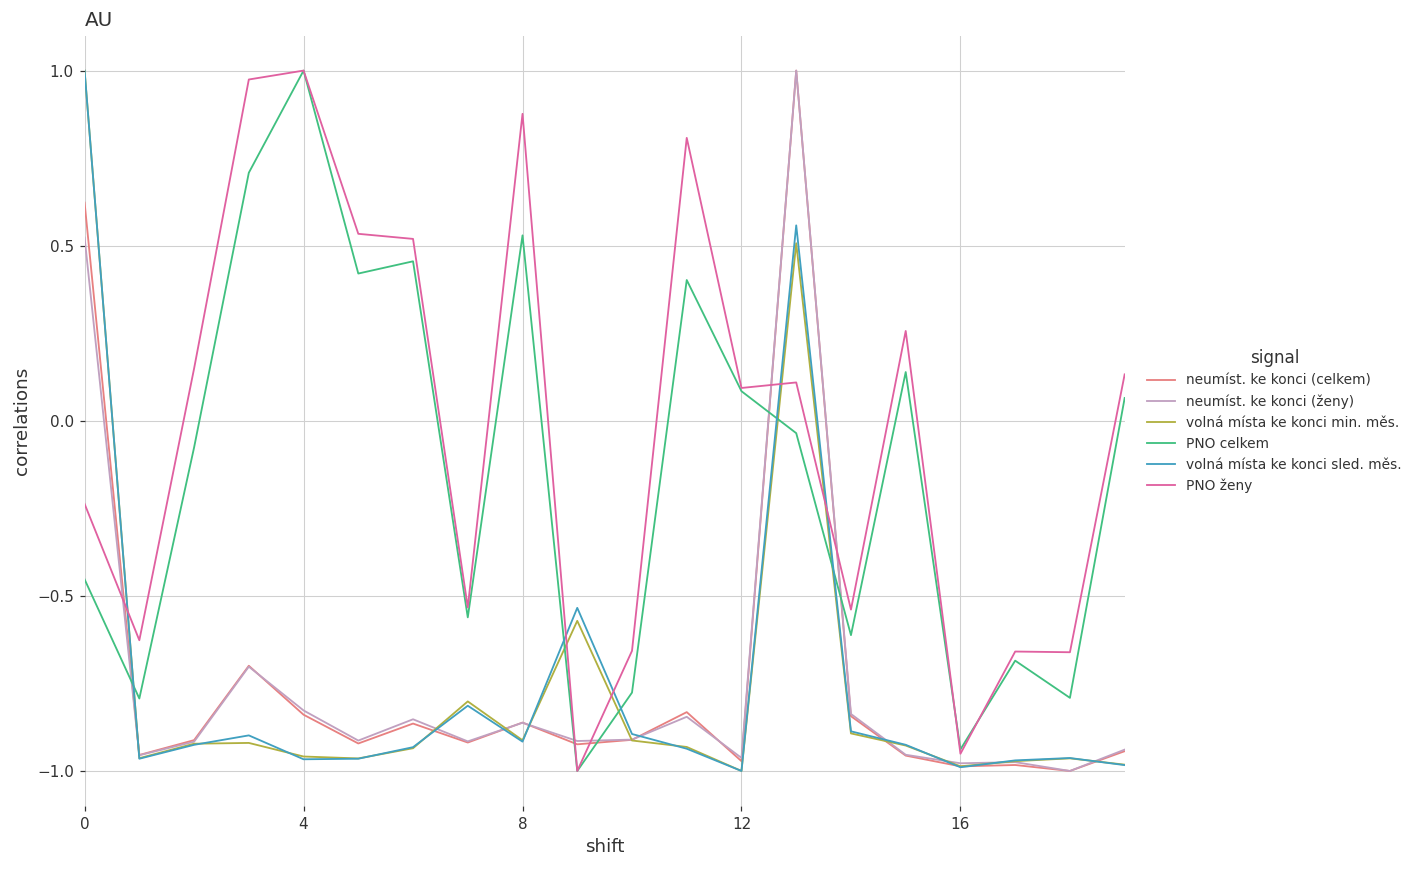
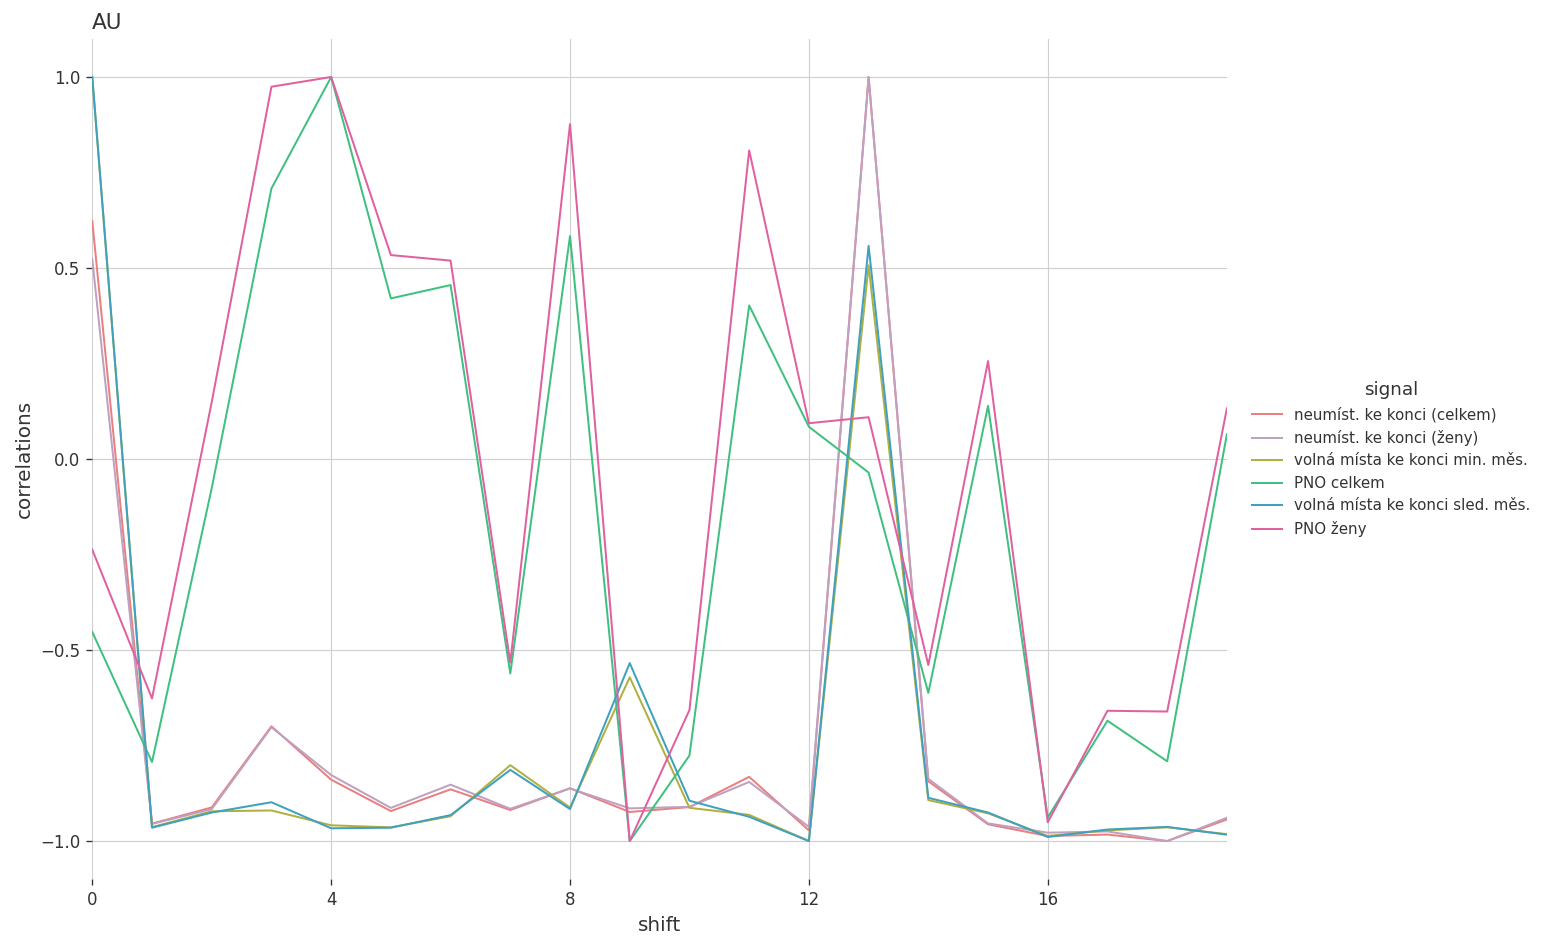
PNO celkem, 8: 0.53 -> 0.58
